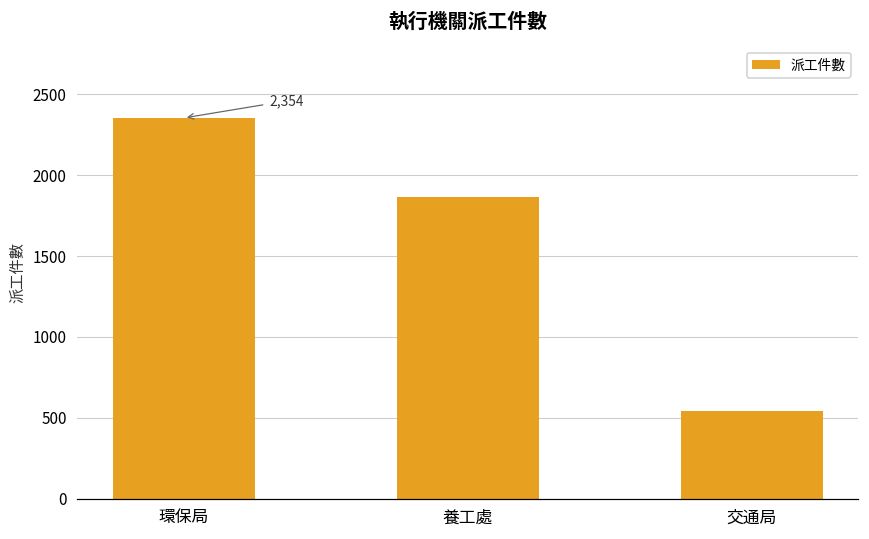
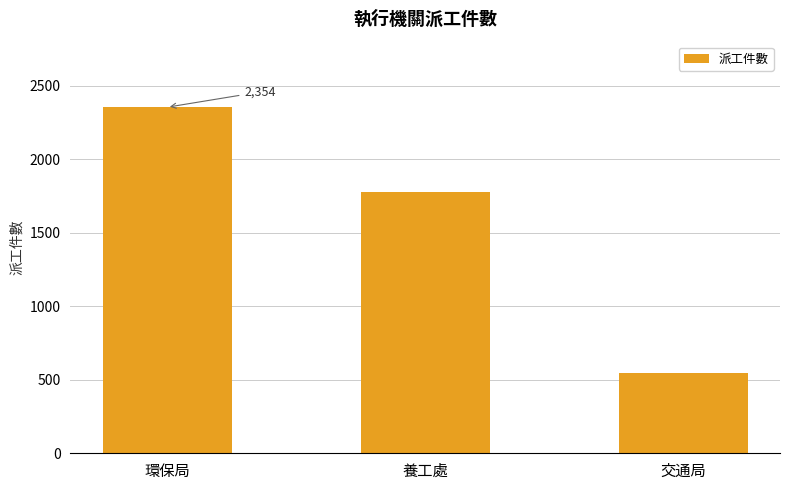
養工處: 1870 -> 1780
